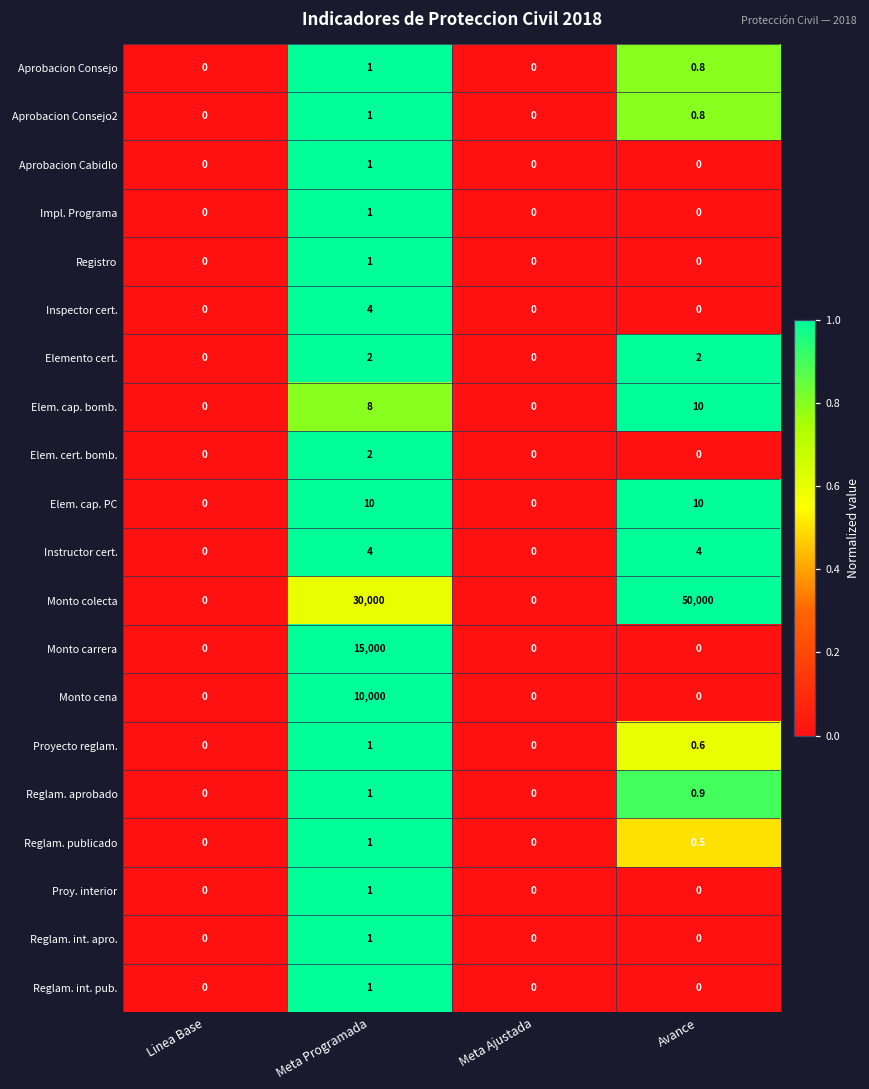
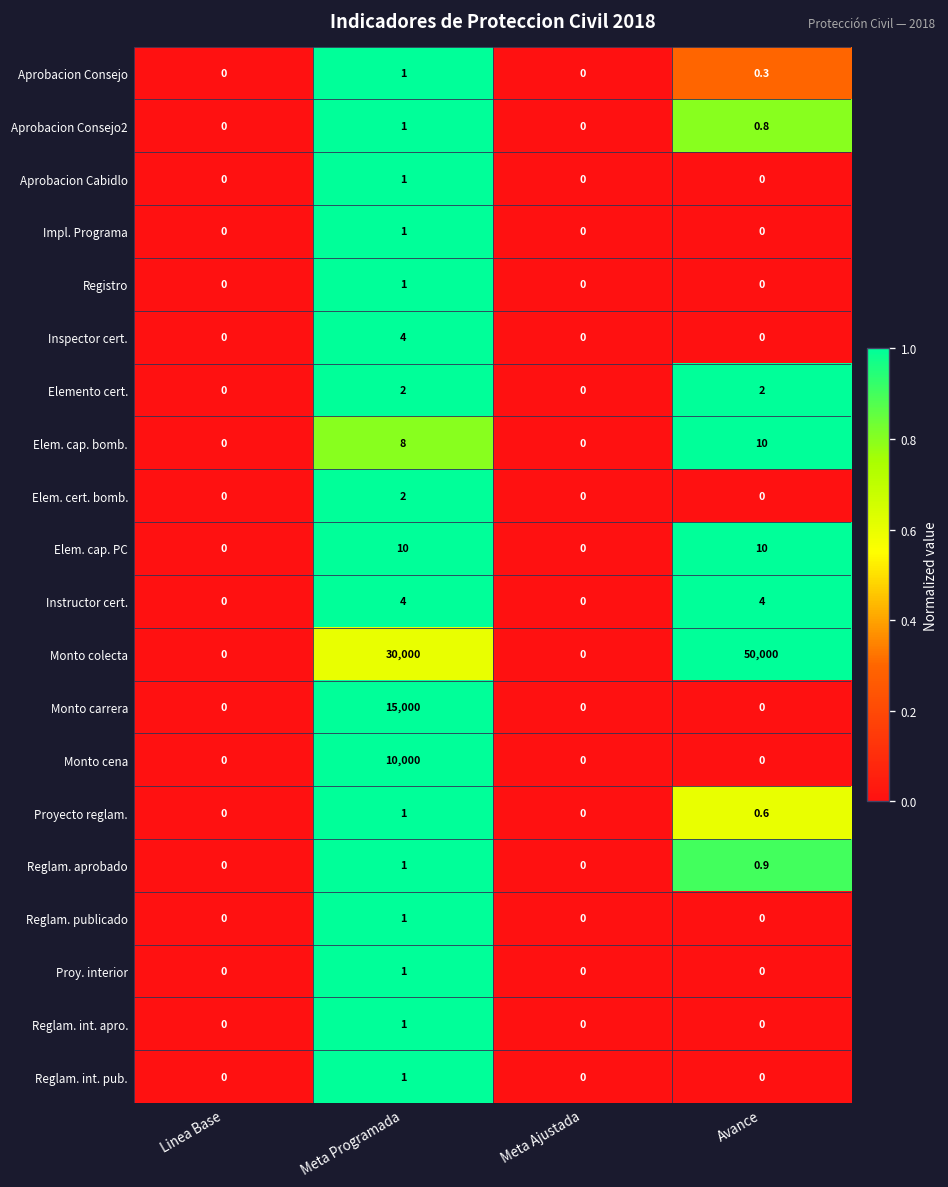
Aprobacion Consejo, Avance: 0.8 -> 0.3
Reglam. publicado, Avance: 0.5 -> 0
